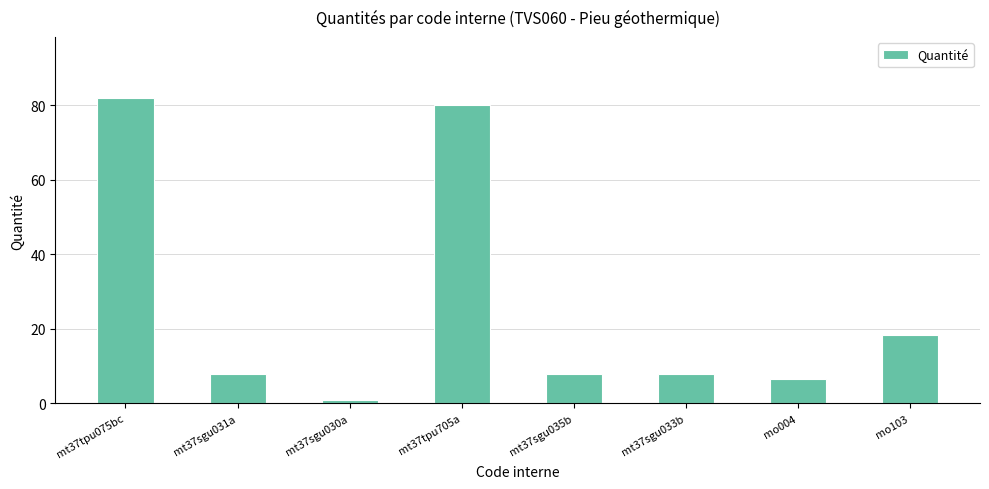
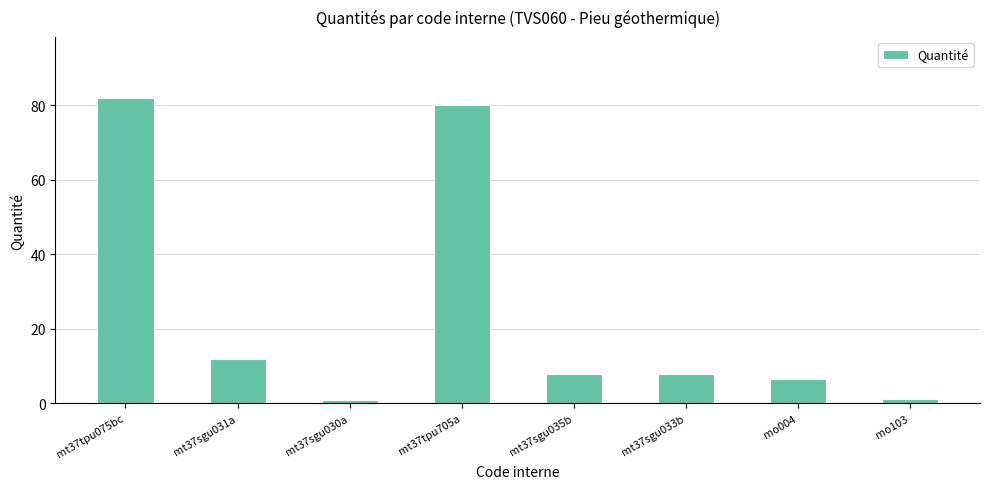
mt37sgu031a: 8 -> 12
mo103: 18 -> 1
